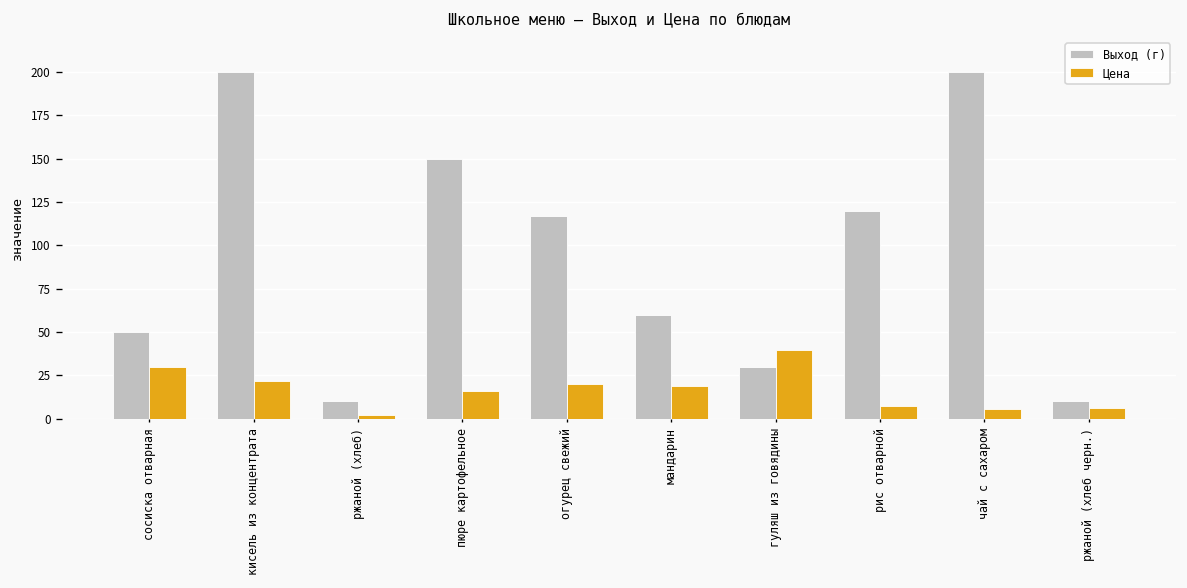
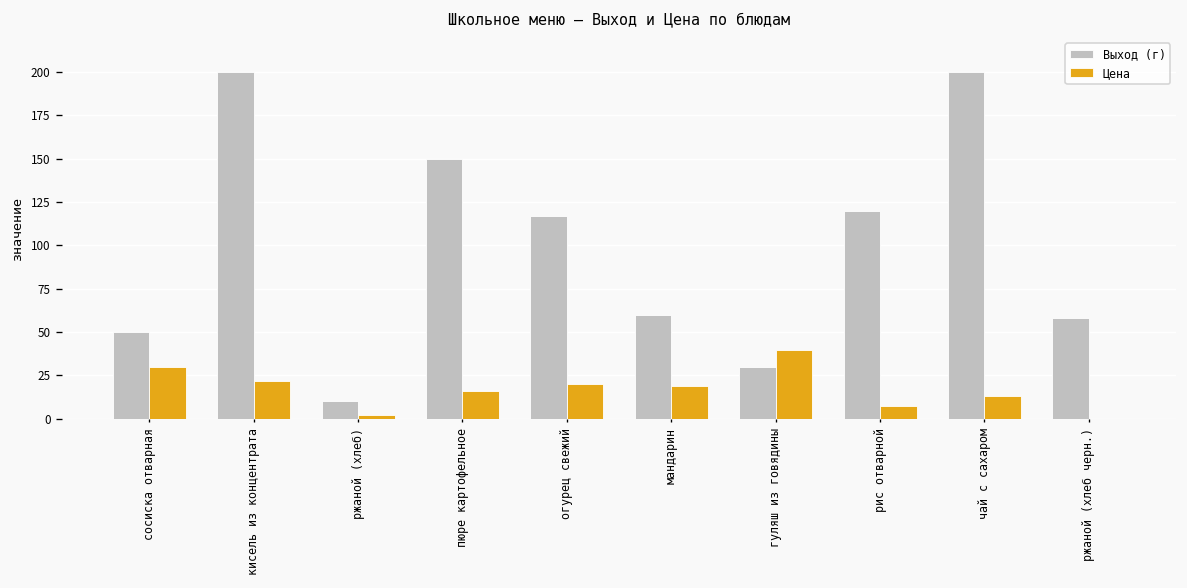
Цена, чай с сахаром: 6 -> 13
Выход (г), ржаной (хлеб черн.): 10 -> 58
Цена, ржаной (хлеб черн.): 6 -> 0
